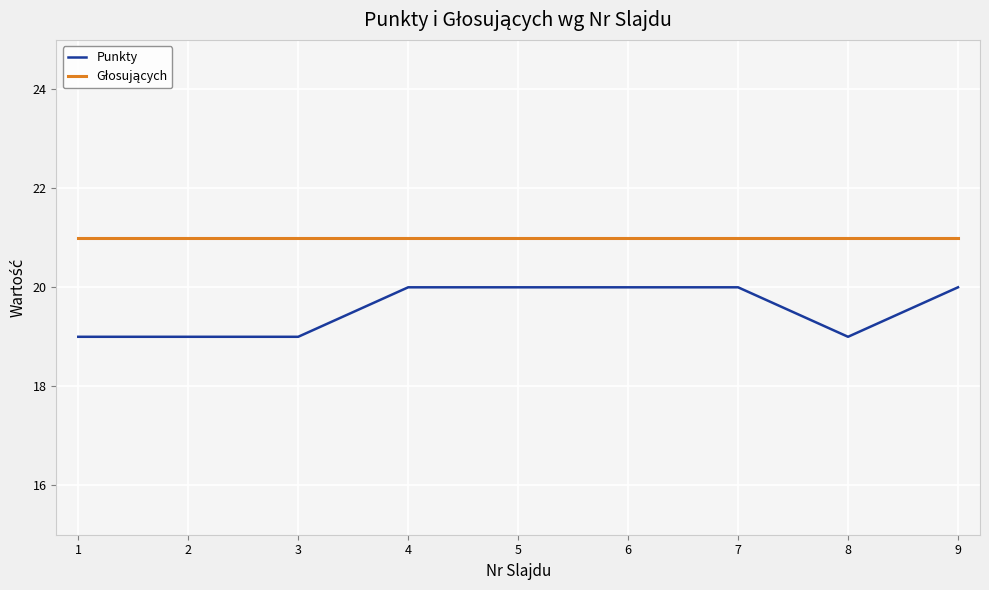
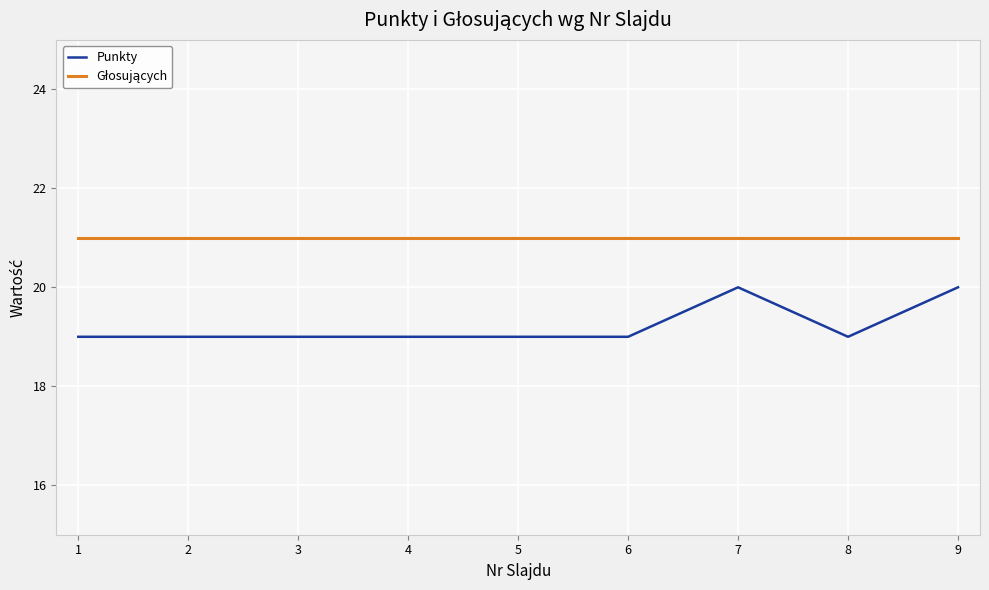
Punkty, 4: 20 -> 19
Punkty, 5: 20 -> 19
Punkty, 6: 20 -> 19
